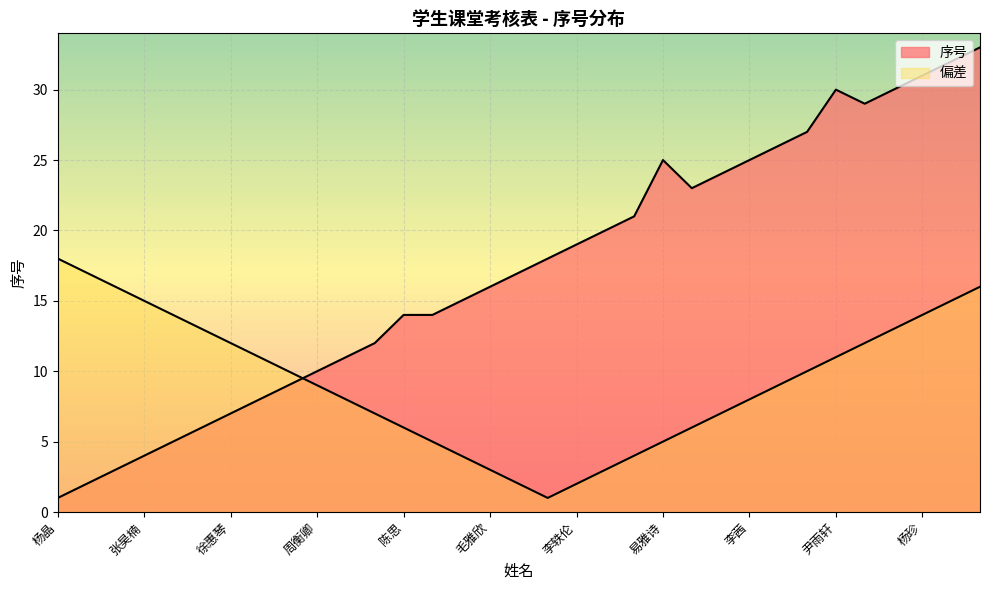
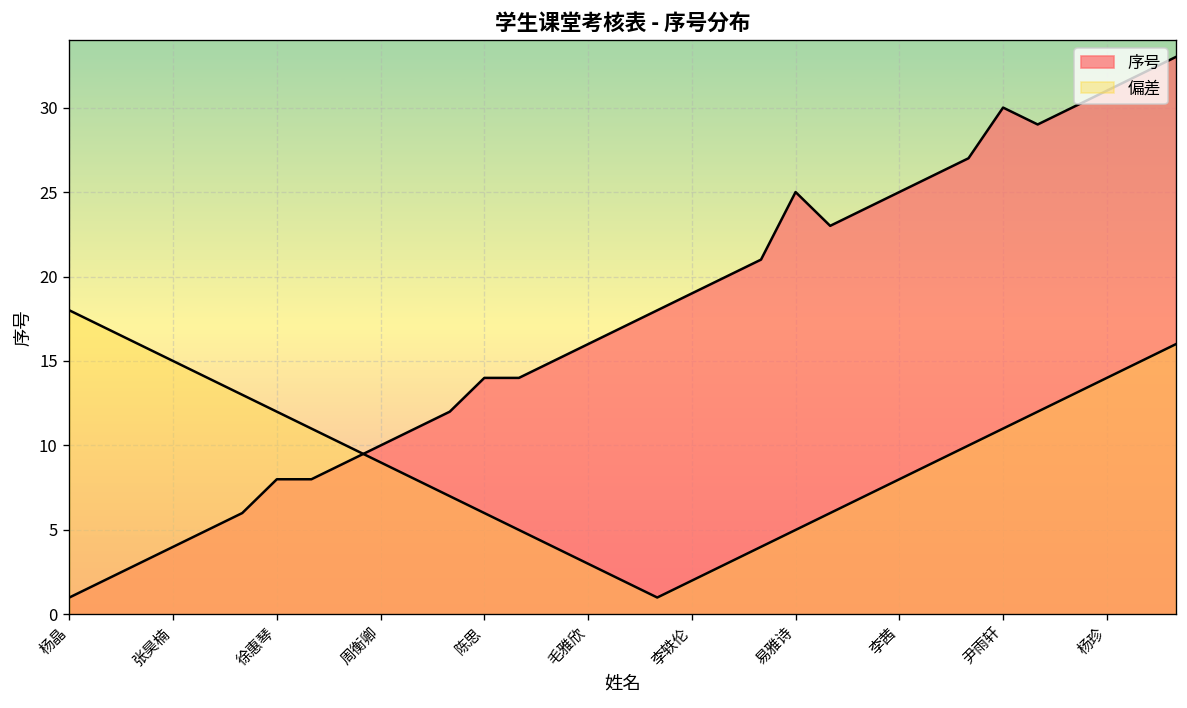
序号, 徐惠琴: 7 -> 8
